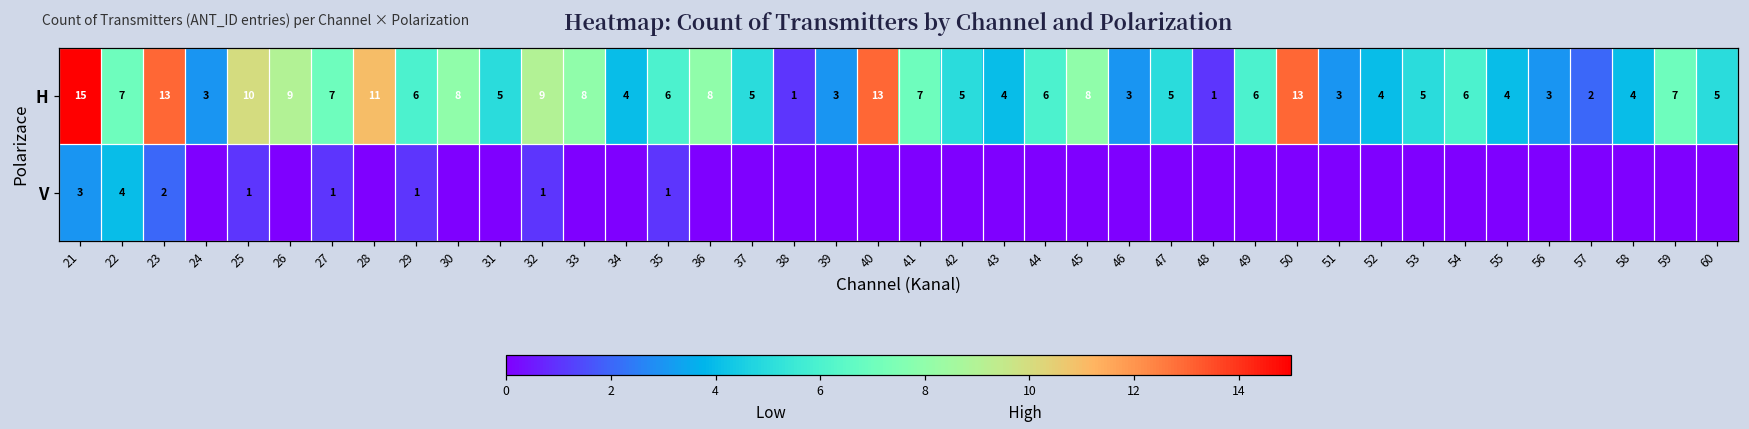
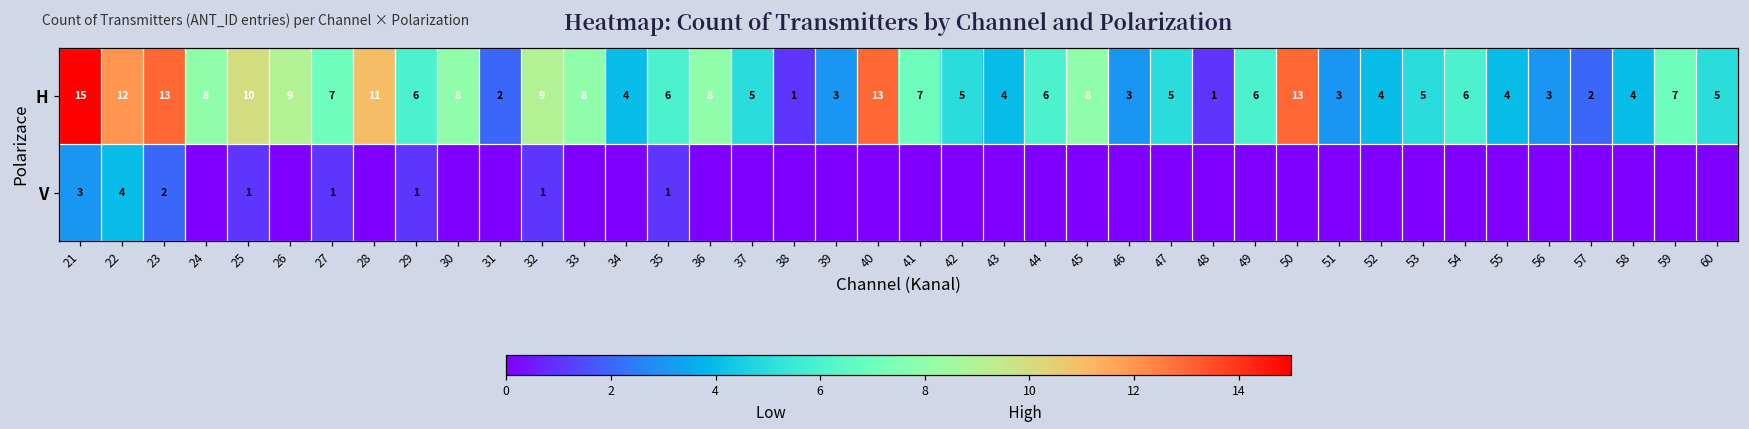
H, 22: 7 -> 12
H, 24: 3 -> 8
H, 31: 5 -> 2
